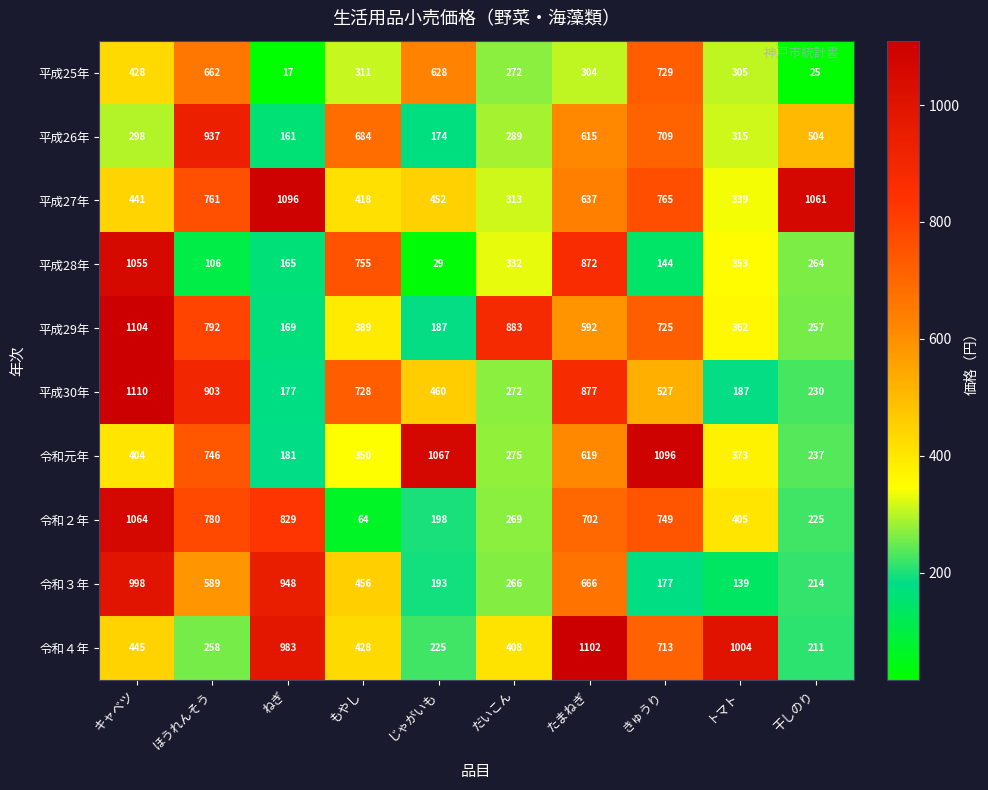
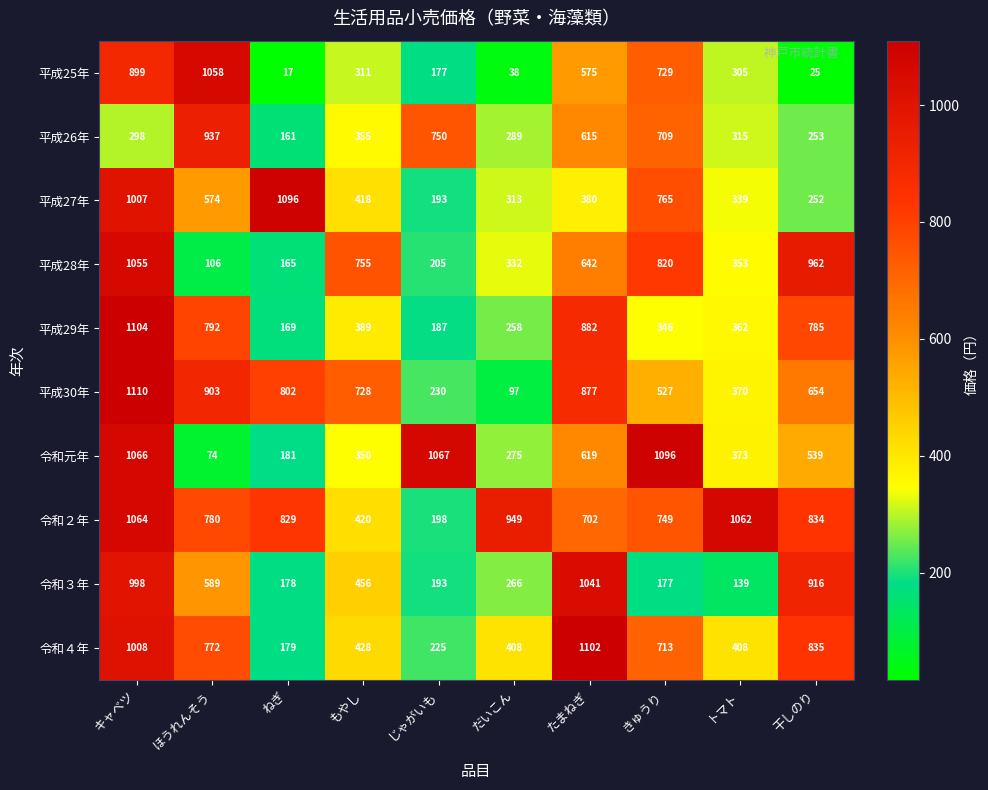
平成25年, キャベツ: 428 -> 899
平成25年, ほうれんそう: 662 -> 1058
平成25年, じゃがいも: 628 -> 177
平成25年, だいこん: 272 -> 38
平成25年, たまねぎ: 304 -> 575
平成26年, もやし: 684 -> 355
平成26年, じゃがいも: 174 -> 750
平成26年, 干しのり: 504 -> 253
平成27年, キャベツ: 441 -> 1007
平成27年, ほうれんそう: 761 -> 574
平成27年, じゃがいも: 452 -> 193
平成27年, たまねぎ: 637 -> 380
平成27年, 干しのり: 1061 -> 252
平成28年, じゃがいも: 29 -> 205
平成28年, たまねぎ: 872 -> 642
平成28年, きゅうり: 144 -> 820
平成28年, 干しのり: 264 -> 962
平成29年, だいこん: 883 -> 258
平成29年, たまねぎ: 592 -> 882
平成29年, きゅうり: 725 -> 346
平成29年, 干しのり: 257 -> 785
平成30年, ねぎ: 177 -> 802
平成30年, じゃがいも: 460 -> 230
平成30年, だいこん: 272 -> 97
平成30年, トマト: 187 -> 370
平成30年, 干しのり: 230 -> 654
令和元年, キャベツ: 404 -> 1066
令和元年, ほうれんそう: 746 -> 74
令和元年, 干しのり: 237 -> 539
令和２年, もやし: 64 -> 420
令和２年, だいこん: 269 -> 949
令和２年, トマト: 405 -> 1062
令和２年, 干しのり: 225 -> 834
令和３年, ねぎ: 948 -> 178
令和３年, たまねぎ: 666 -> 1041
令和３年, 干しのり: 214 -> 916
令和４年, キャベツ: 445 -> 1008
令和４年, ほうれんそう: 258 -> 772
令和４年, ねぎ: 983 -> 179
令和４年, トマト: 1004 -> 408
令和４年, 干しのり: 211 -> 835
